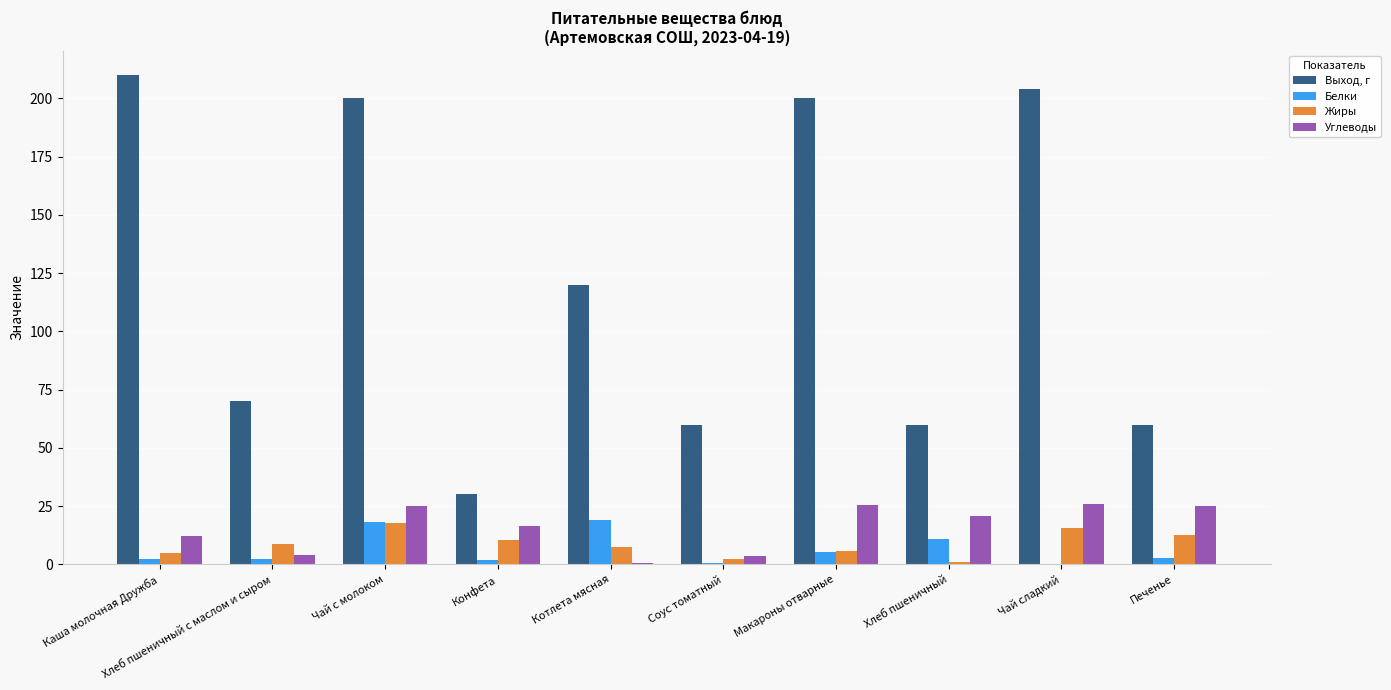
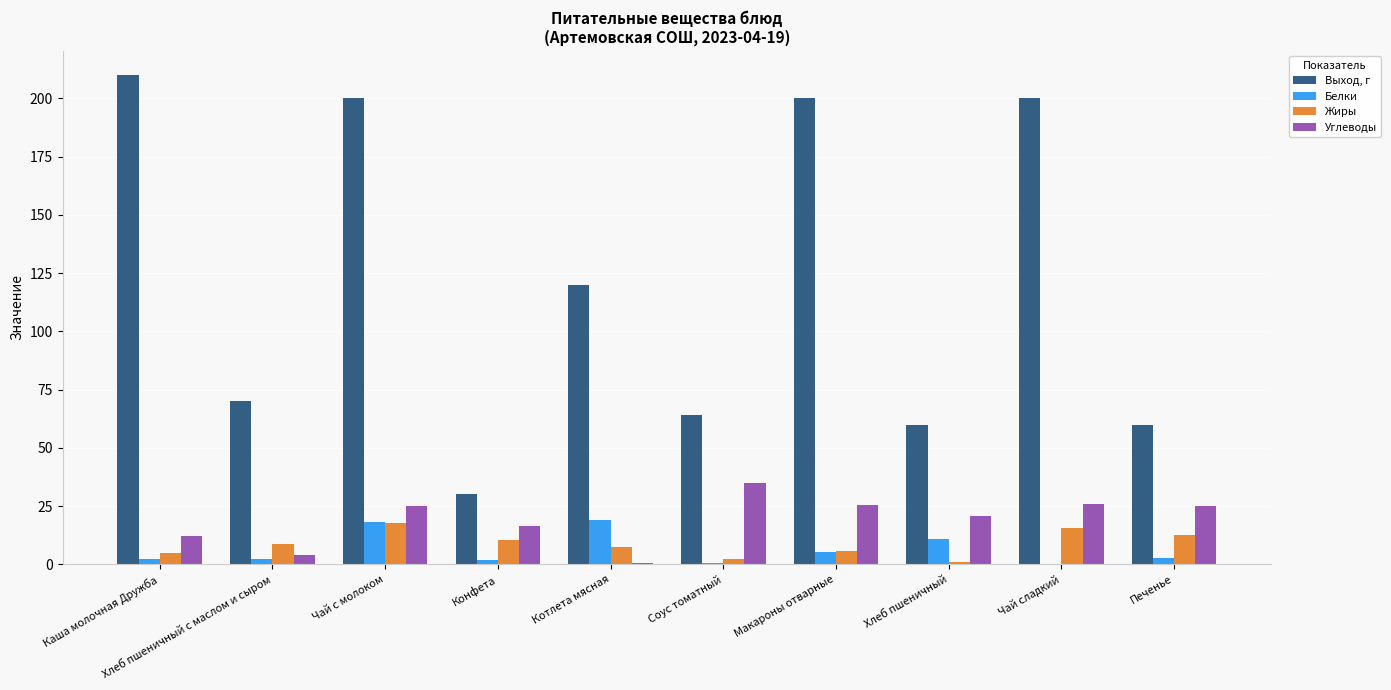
Выход, г, Соус томатный: 60 -> 64
Углеводы, Соус томатный: 3 -> 35
Выход, г, Чай сладкий: 204 -> 200
